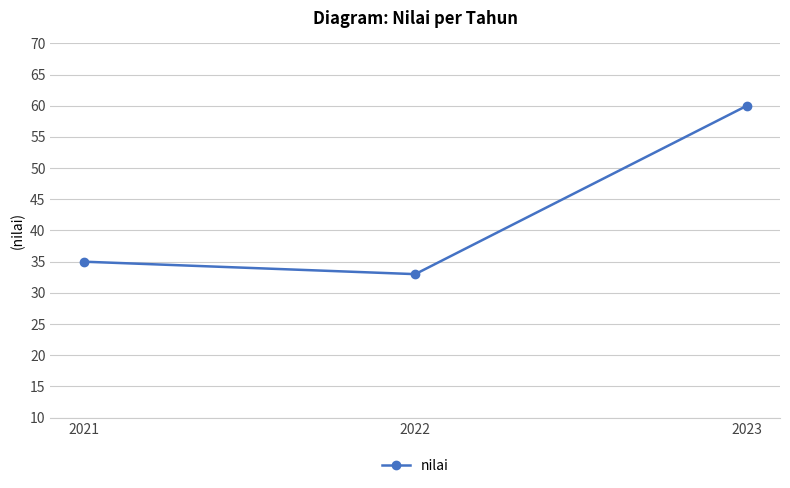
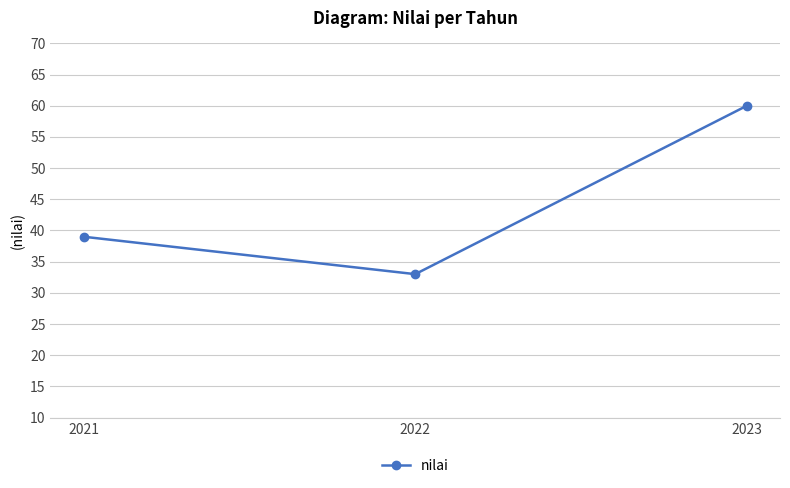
2021: 35 -> 39
